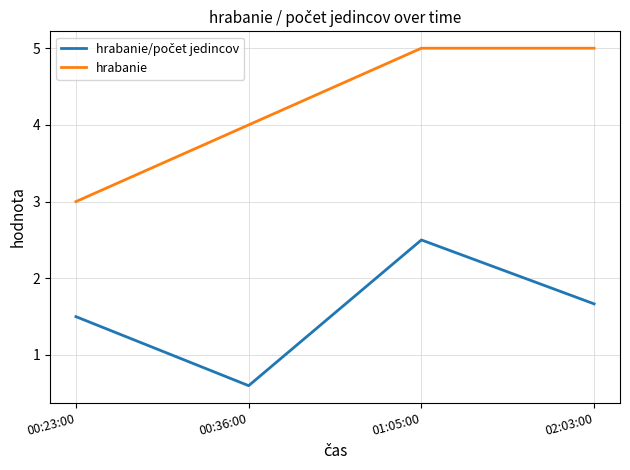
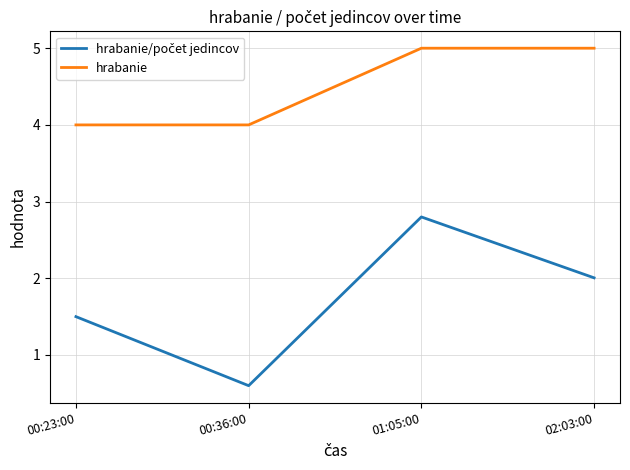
hrabanie, 00:23:00: 3 -> 4
hrabanie/počet jedincov, 01:05:00: 2.5 -> 2.8
hrabanie/počet jedincov, 02:03:00: 1.7 -> 2.0
